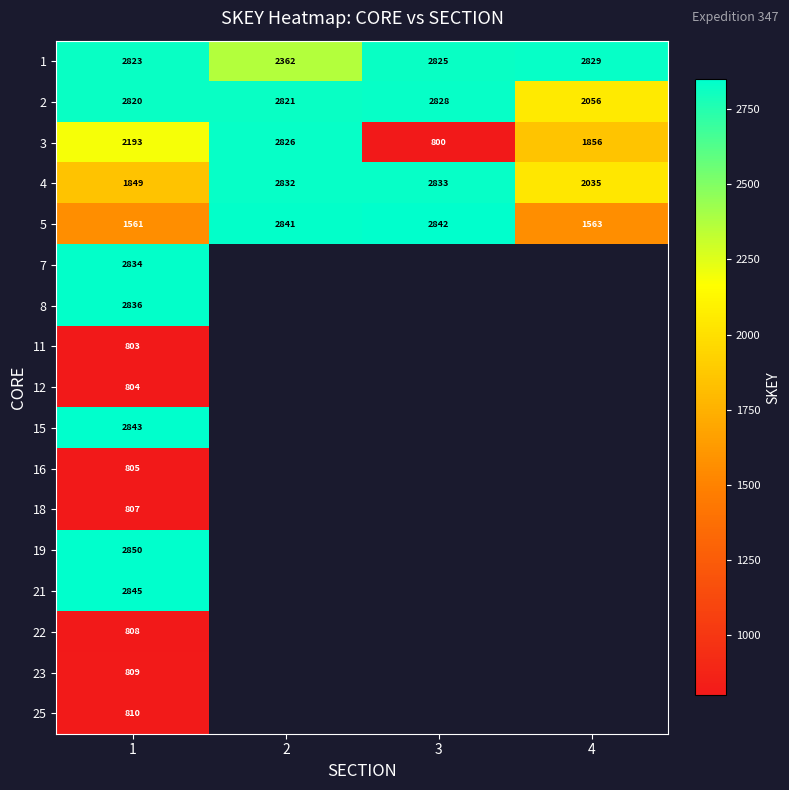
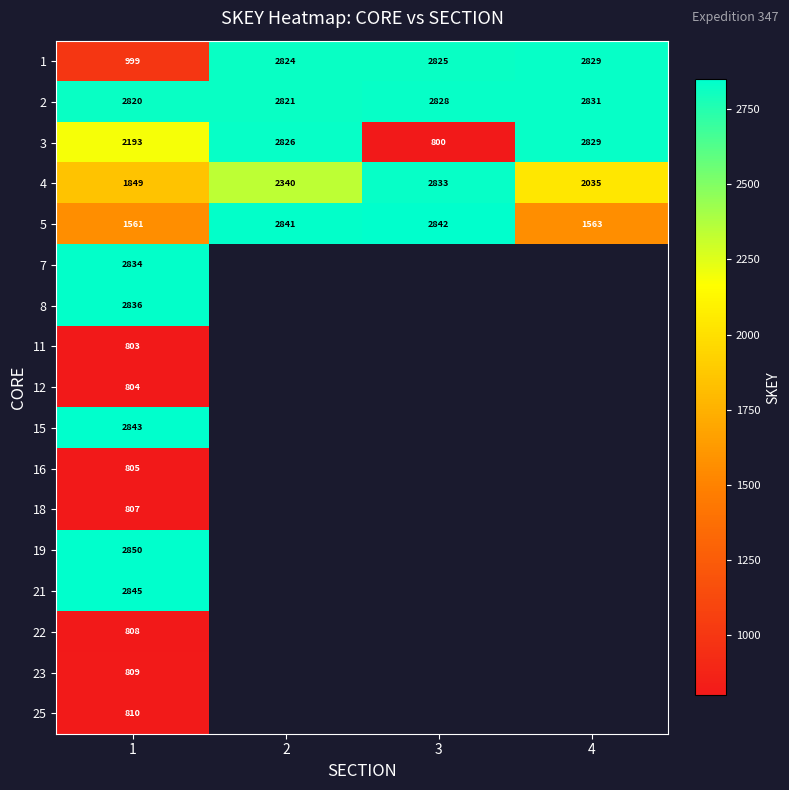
1, 1: 2823 -> 999
1, 2: 2362 -> 2824
2, 4: 2056 -> 2831
3, 4: 1856 -> 2829
4, 2: 2832 -> 2340
